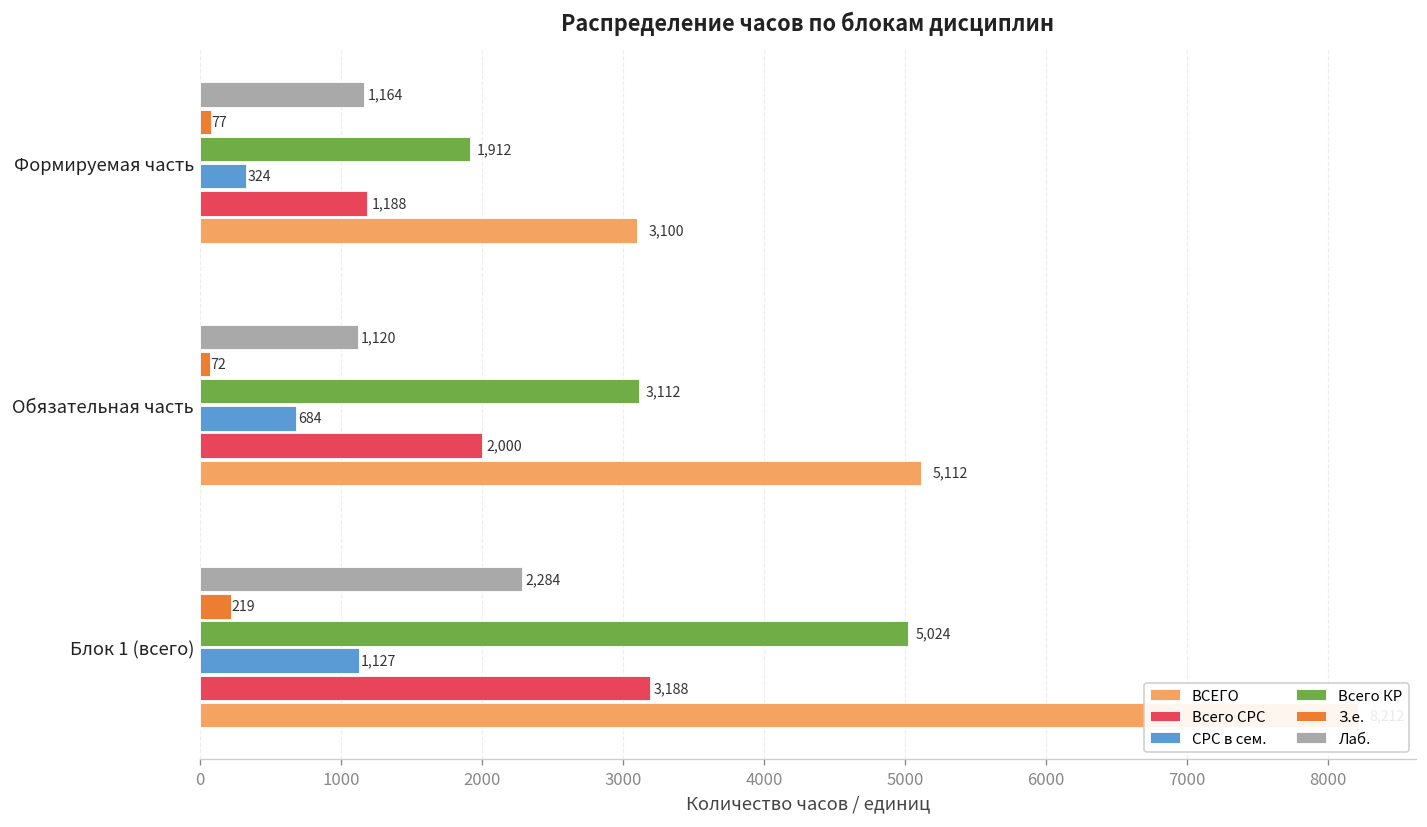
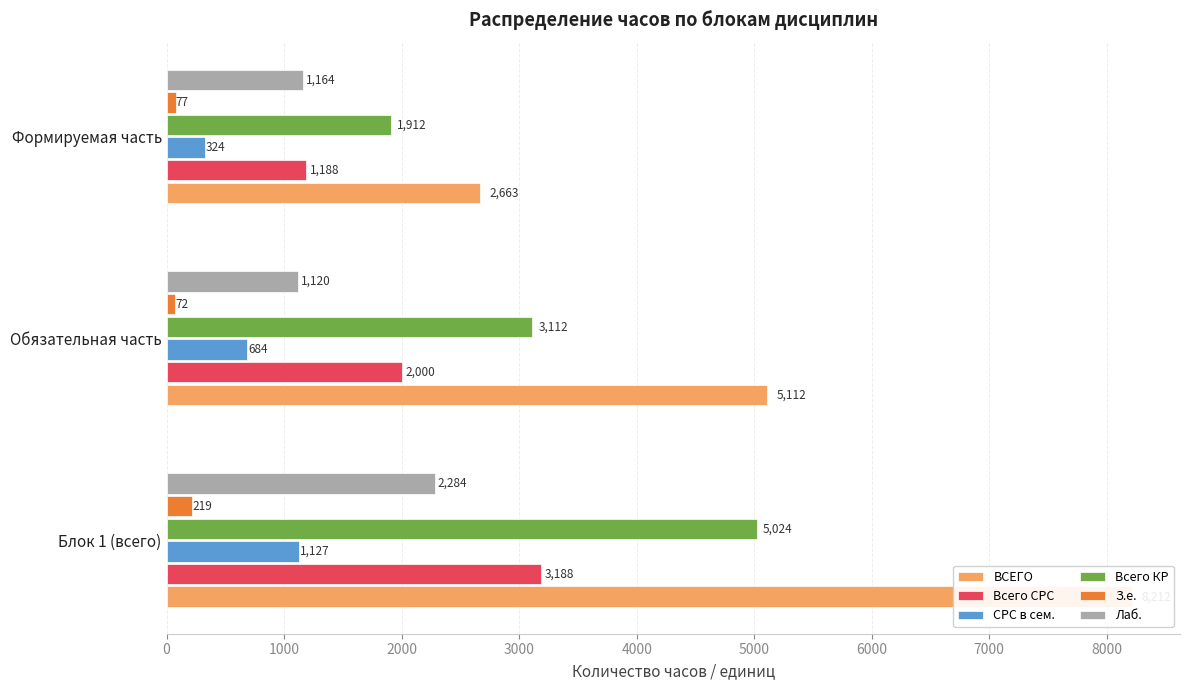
ВСЕГО, Формируемая часть: 3,100 -> 2,663
